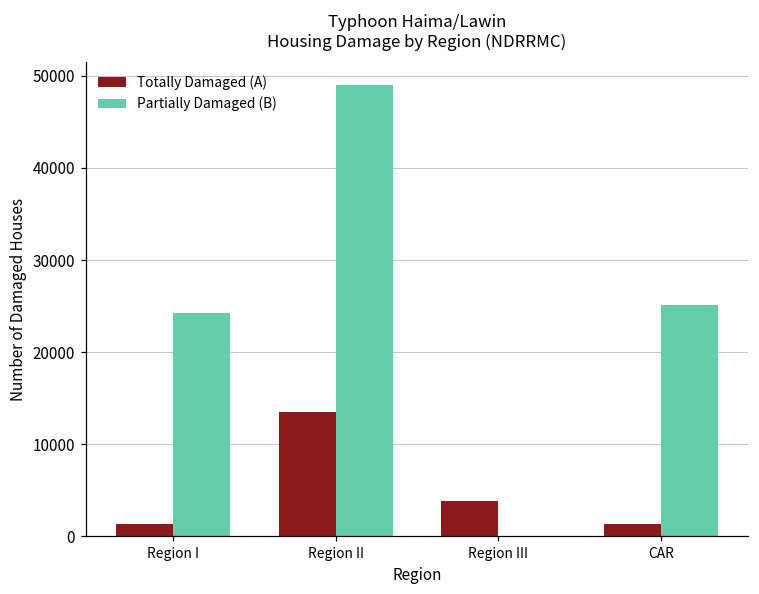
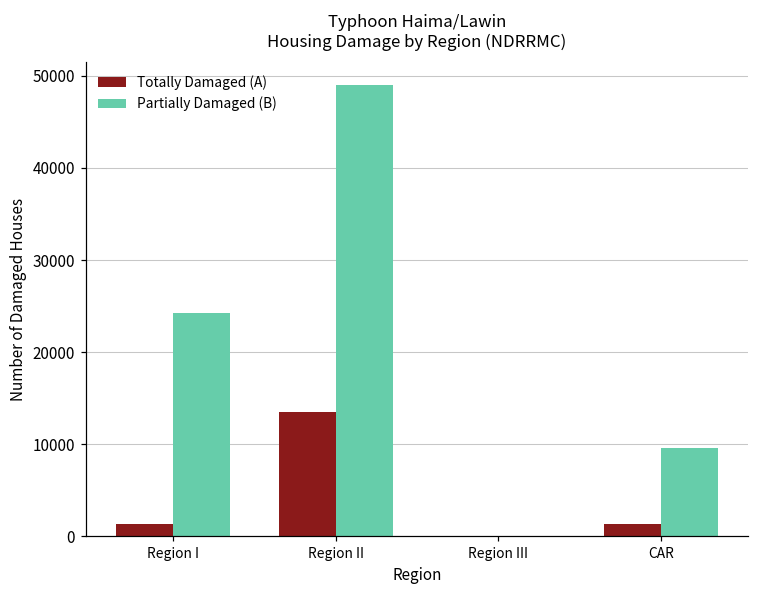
Totally Damaged (A), Region III: 4000 -> 0
Partially Damaged (B), CAR: 25000 -> 10000
